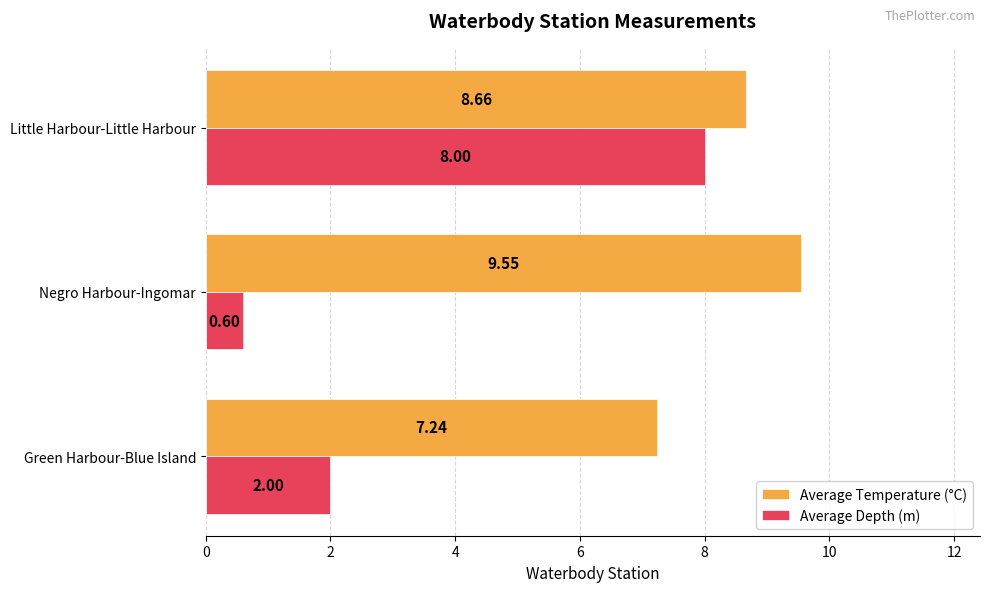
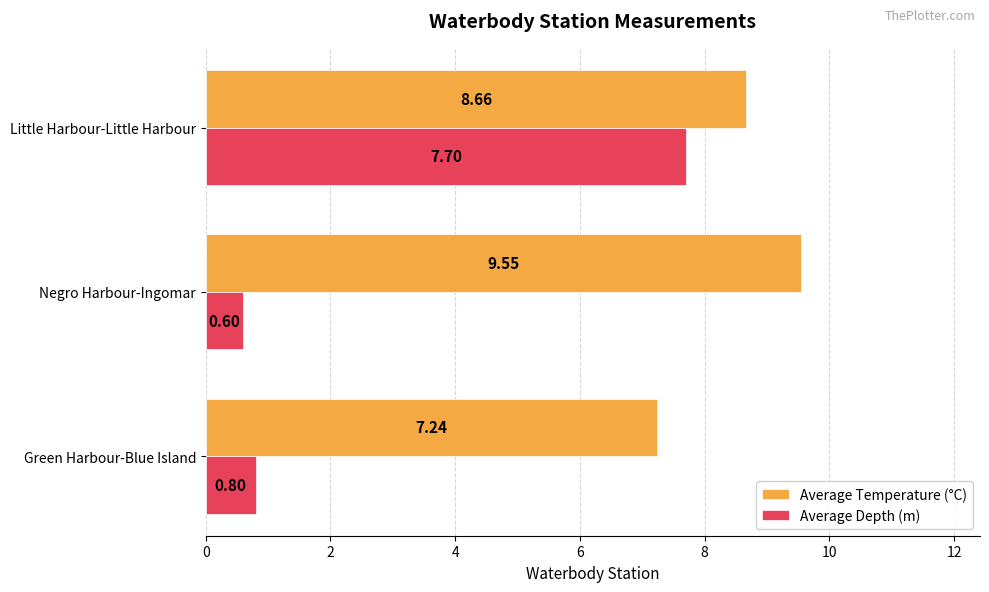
Average Depth (m), Little Harbour-Little Harbour: 8.00 -> 7.70
Average Depth (m), Green Harbour-Blue Island: 2.00 -> 0.80
